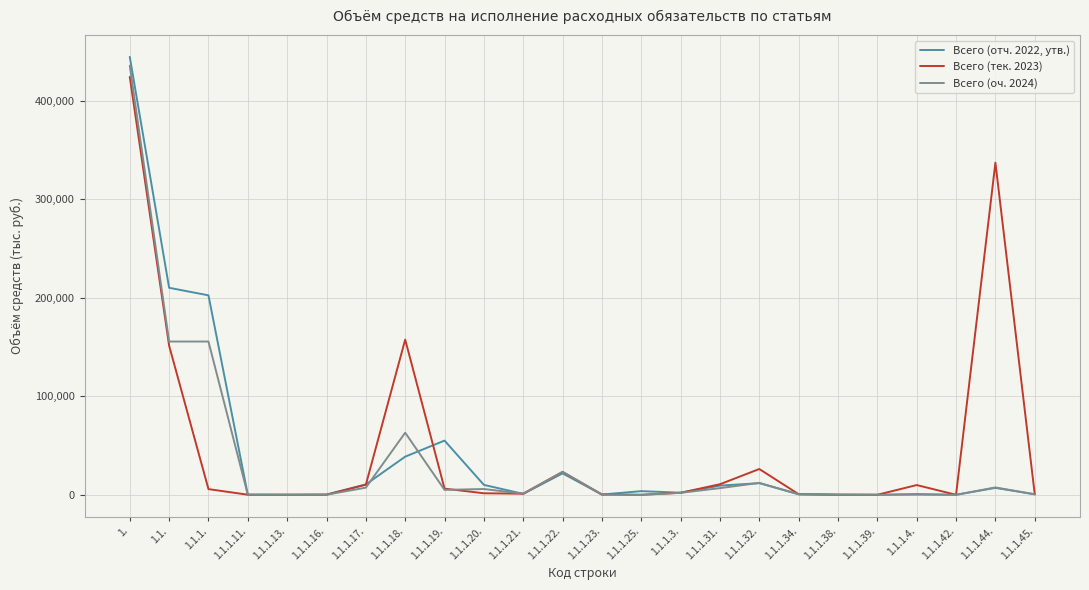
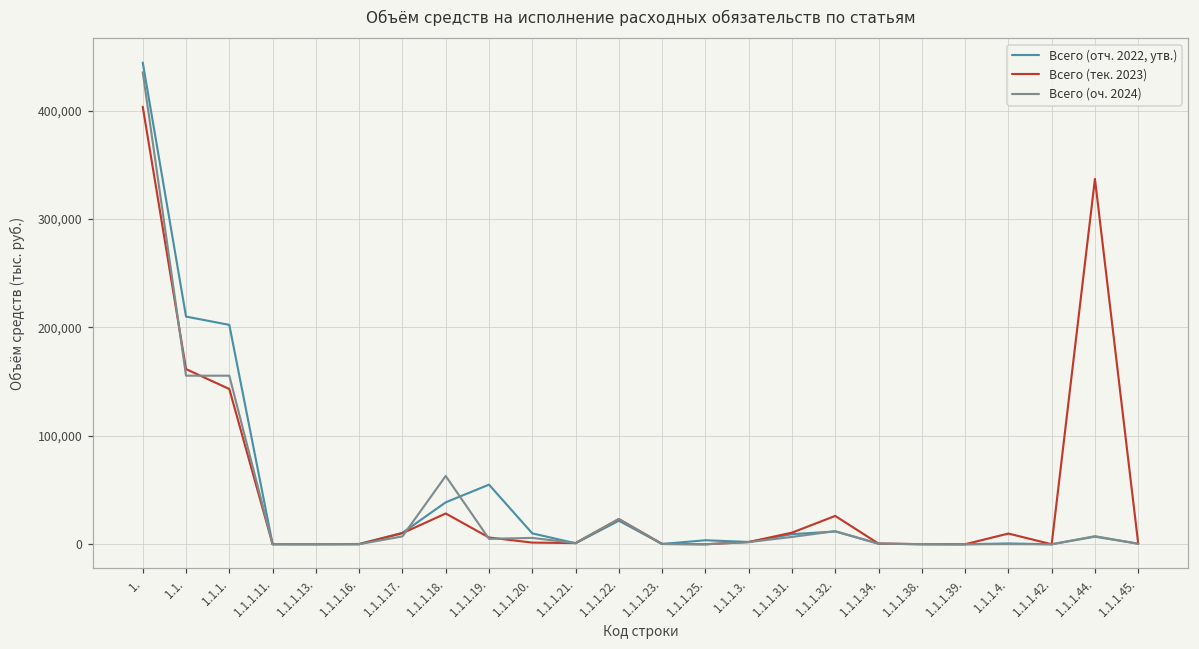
Всего (тек. 2023), 1.: 420,000 -> 400,000
Всего (тек. 2023), 1.1.: 150,000 -> 160,000
Всего (тек. 2023), 1.1.1.: 10,000 -> 140,000
Всего (тек. 2023), 1.1.1.18.: 160,000 -> 30,000
